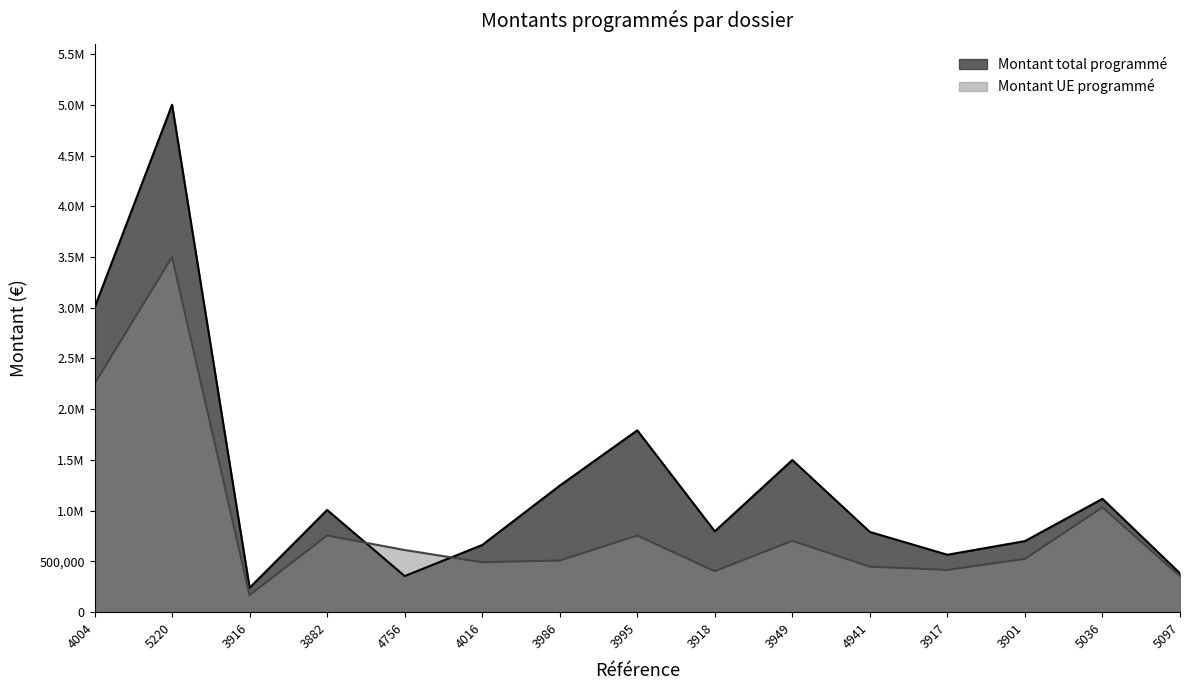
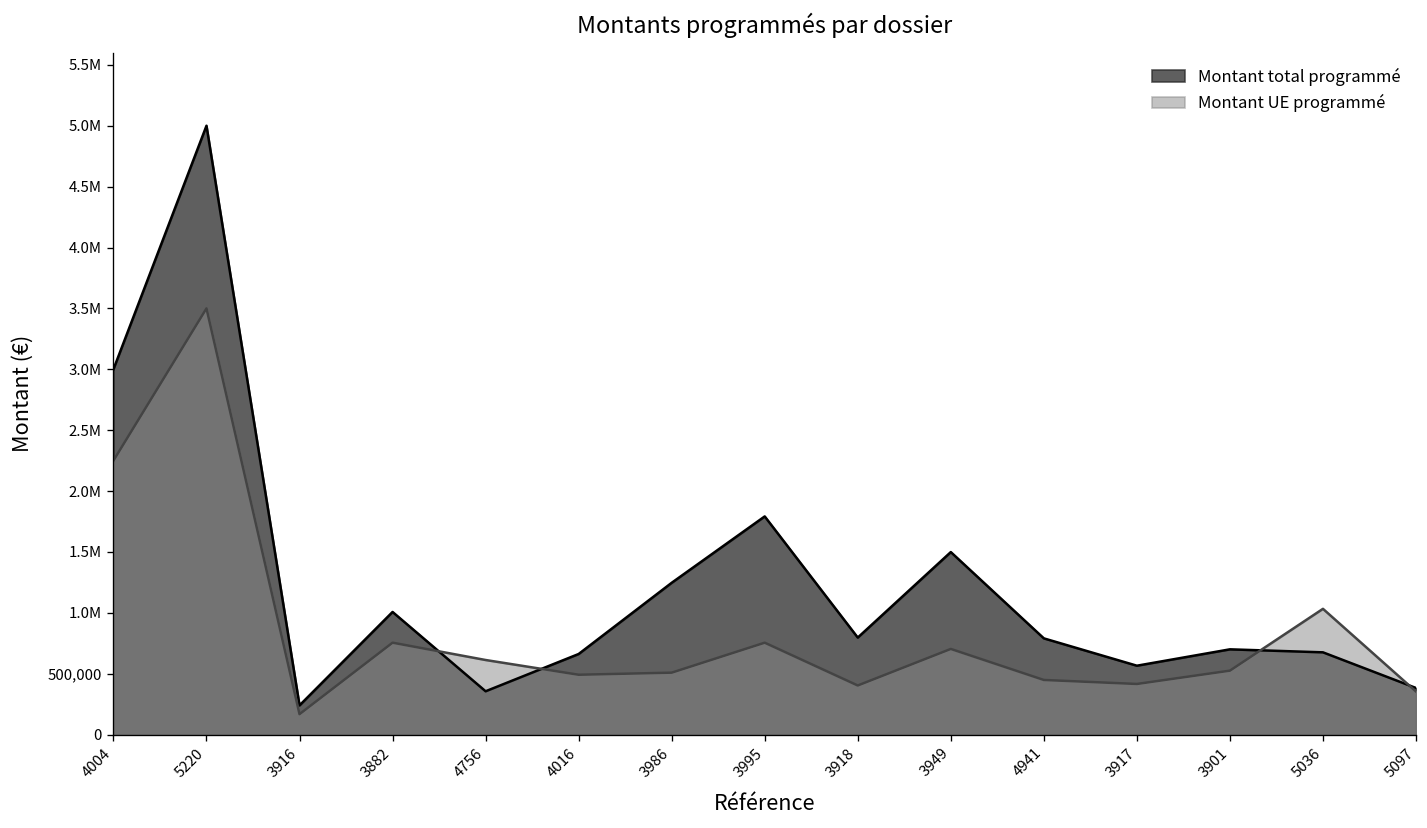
Montant total programmé, 5036: 1,120,000 -> 680,000
